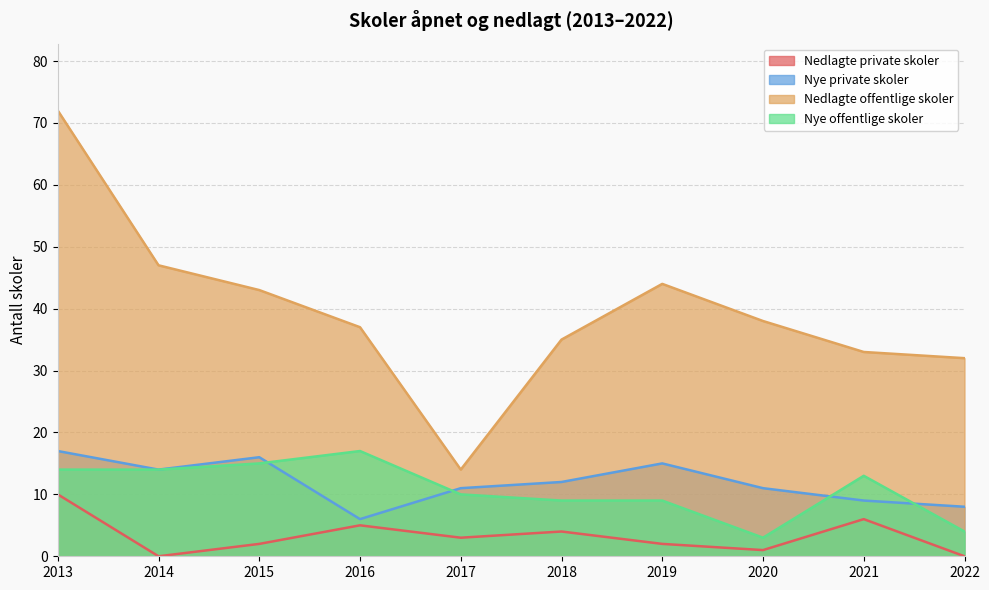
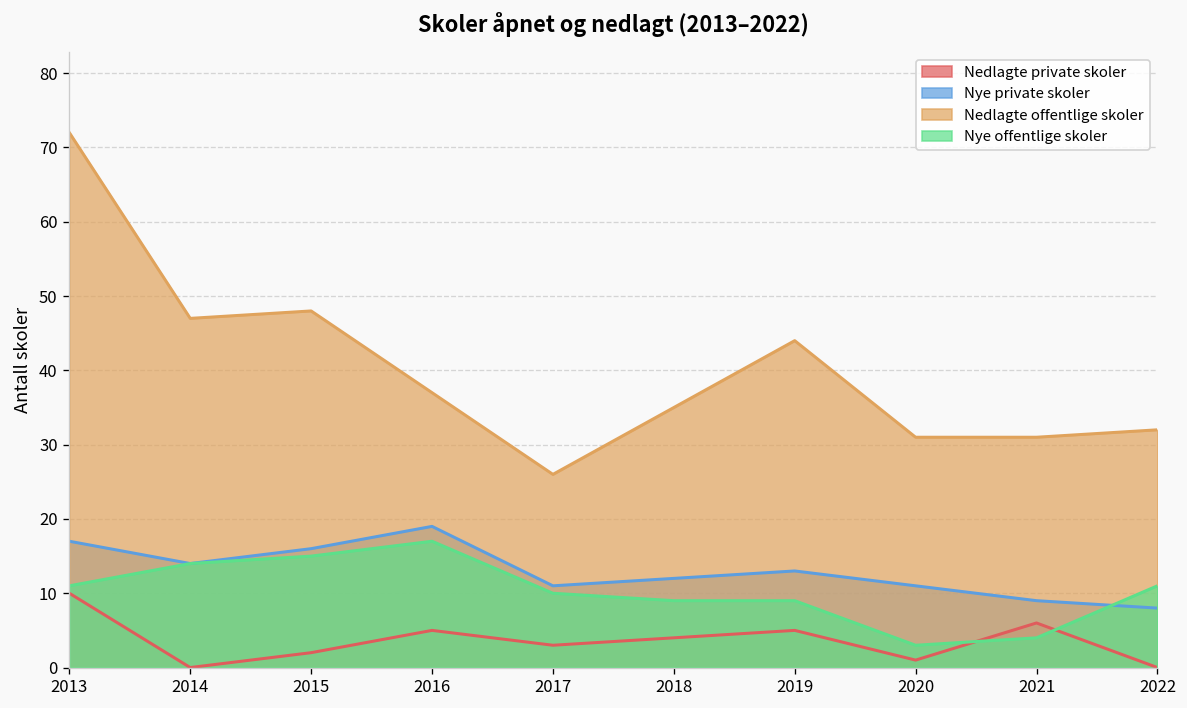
Nye offentlige skoler, 2013: 14 -> 11
Nedlagte offentlige skoler, 2015: 43 -> 48
Nye private skoler, 2016: 6 -> 19
Nedlagte offentlige skoler, 2017: 14 -> 26
Nedlagte private skoler, 2019: 2 -> 5
Nye private skoler, 2019: 15 -> 13
Nedlagte offentlige skoler, 2020: 38 -> 31
Nedlagte offentlige skoler, 2021: 33 -> 31
Nye offentlige skoler, 2021: 13 -> 4
Nye offentlige skoler, 2022: 4 -> 11
